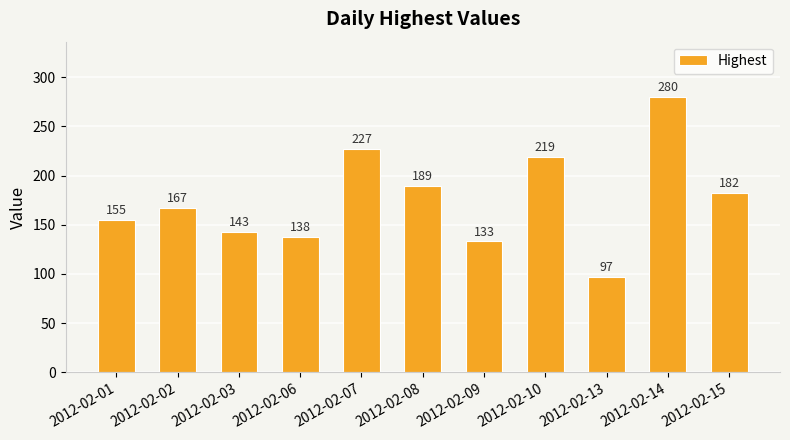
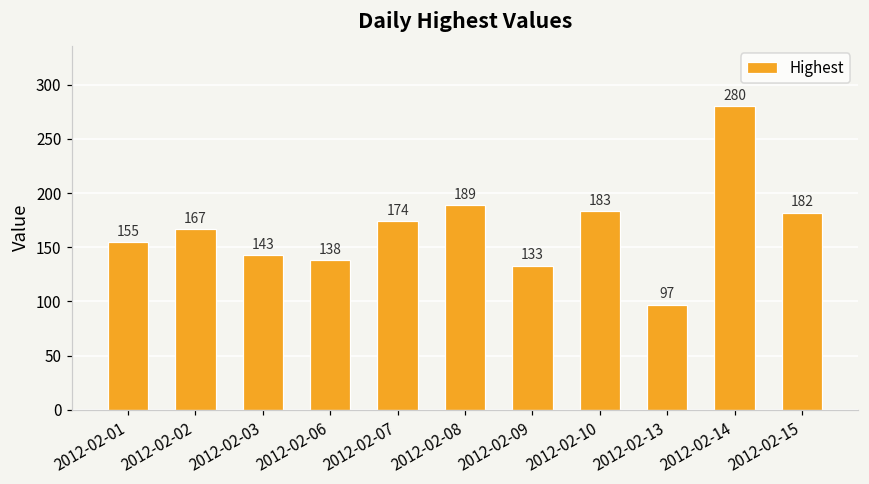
2012-02-07: 227 -> 174
2012-02-10: 219 -> 183
